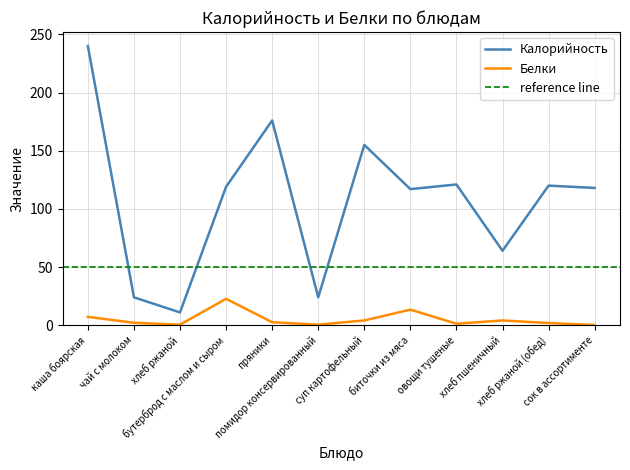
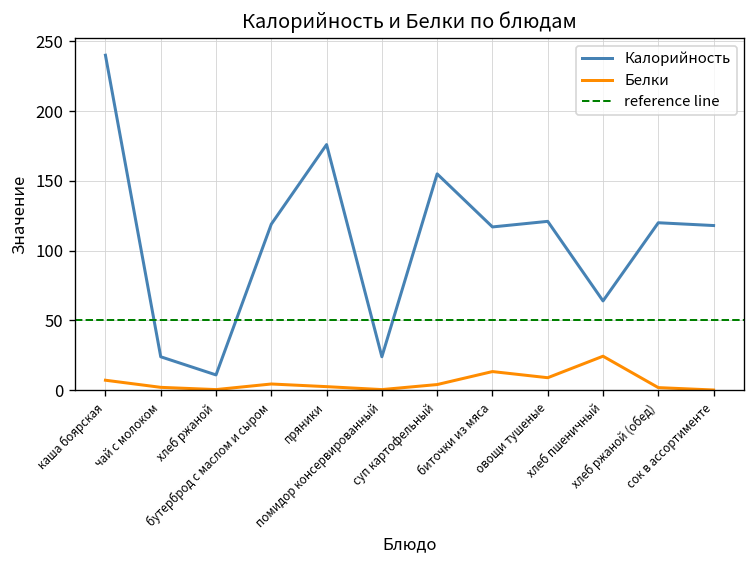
Белки, бутерброд с маслом и сыром: 23 -> 5
Белки, овощи тушеные: 1 -> 9
Белки, хлеб пшеничный: 4 -> 24
